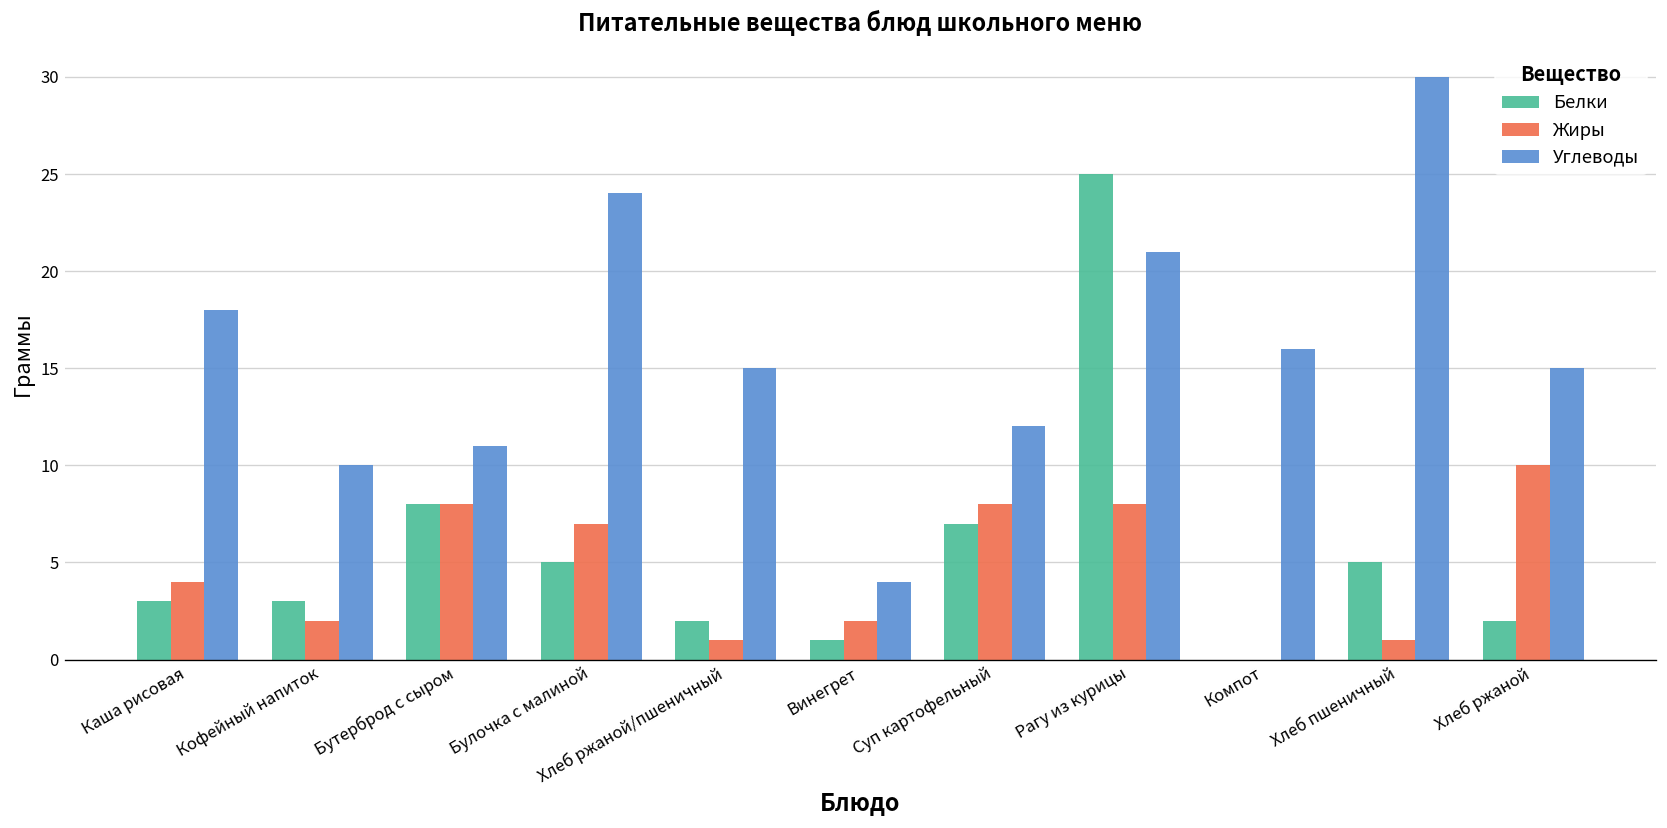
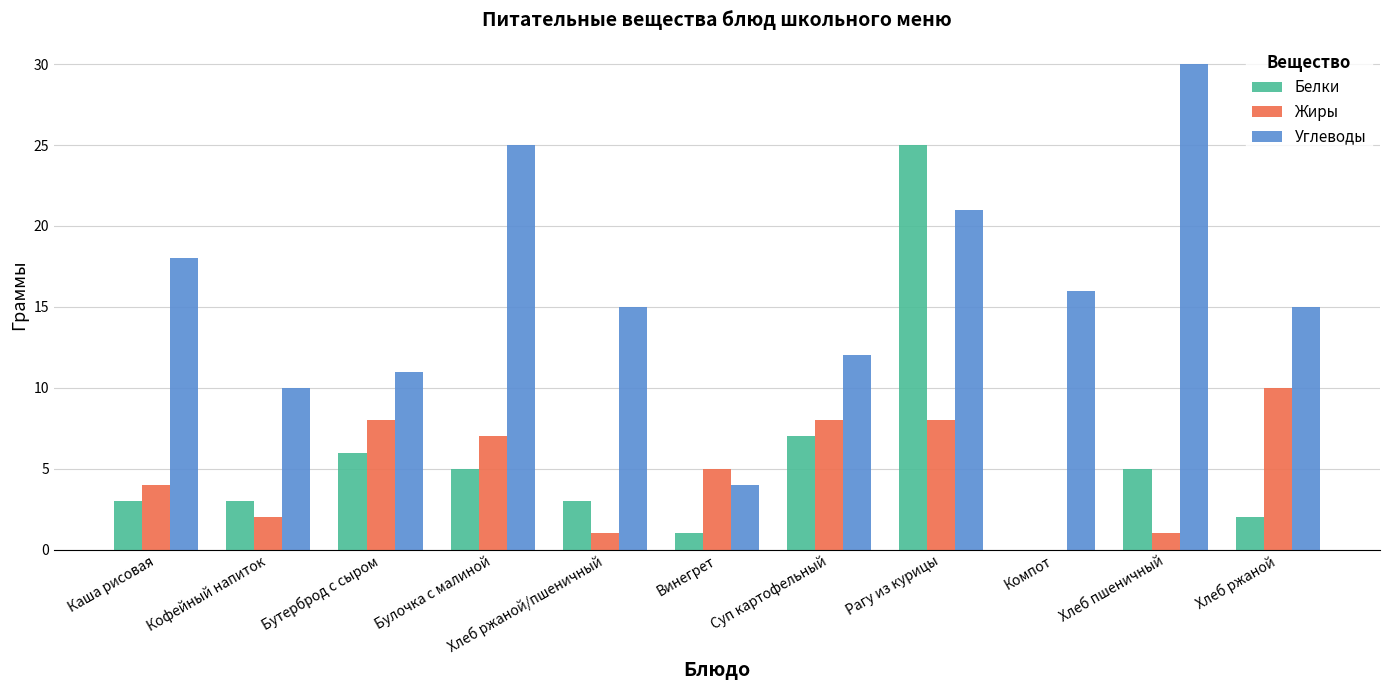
Белки, Бутерброд с сыром: 8 -> 6
Углеводы, Булочка с малиной: 24 -> 25
Белки, Хлеб ржаной/пшеничный: 2 -> 3
Жиры, Винегрет: 2 -> 5
